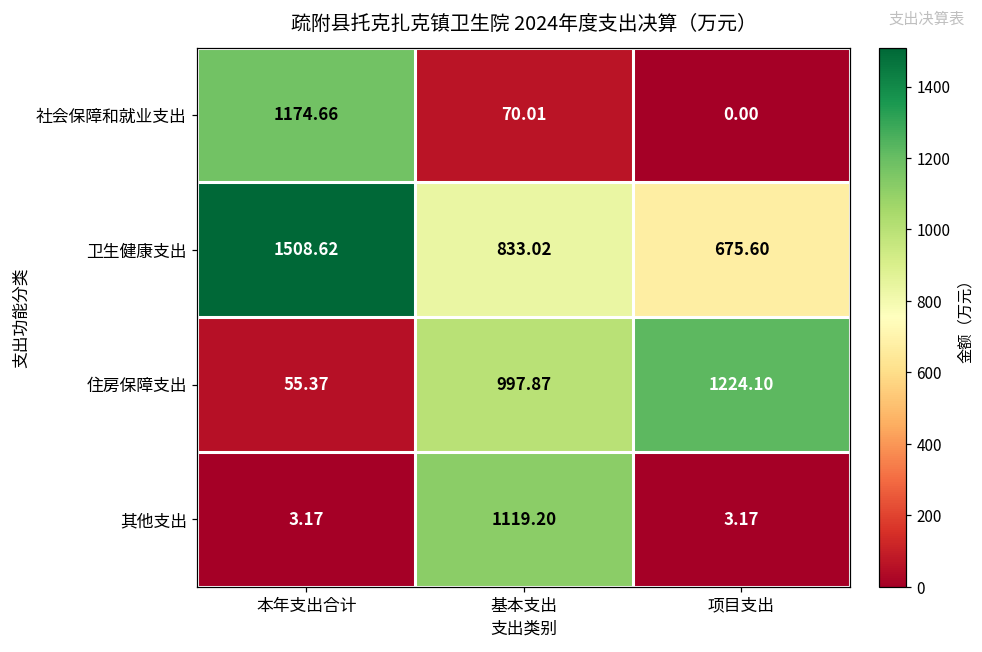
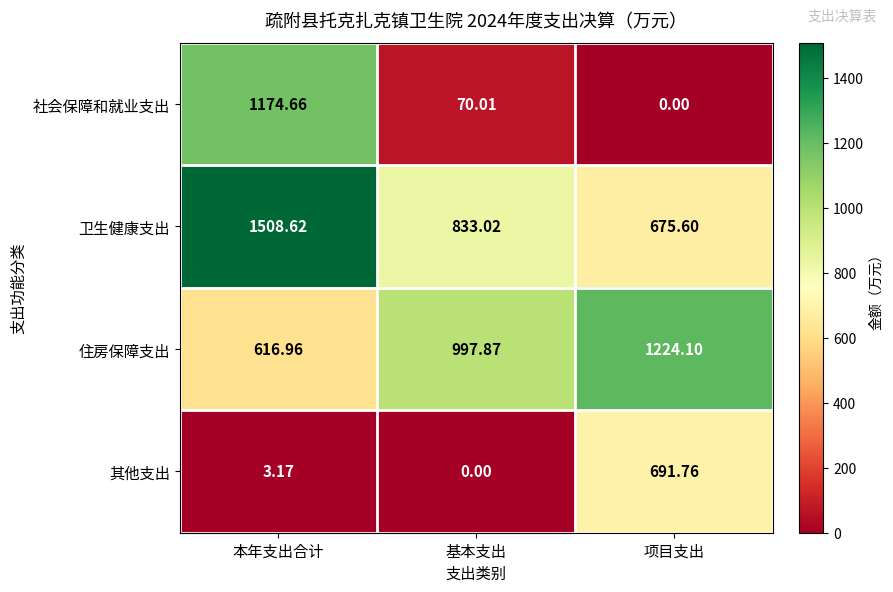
住房保障支出, 本年支出合计: 55.37 -> 616.96
其他支出, 基本支出: 1119.20 -> 0.00
其他支出, 项目支出: 3.17 -> 691.76
